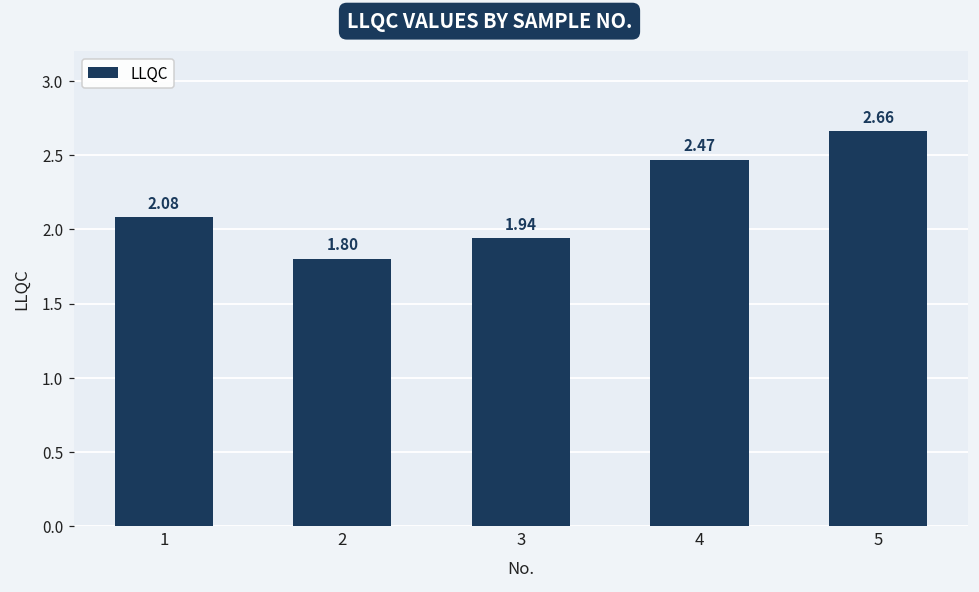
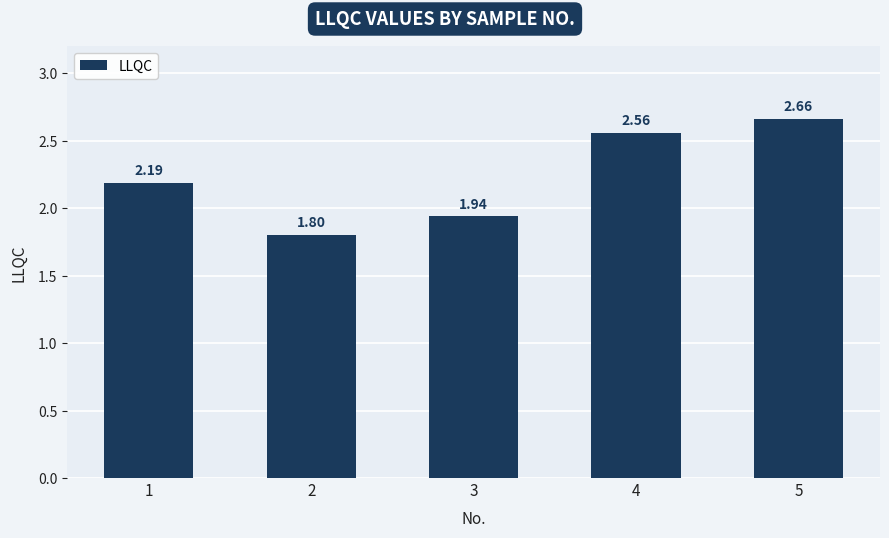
1: 2.08 -> 2.19
4: 2.47 -> 2.56
